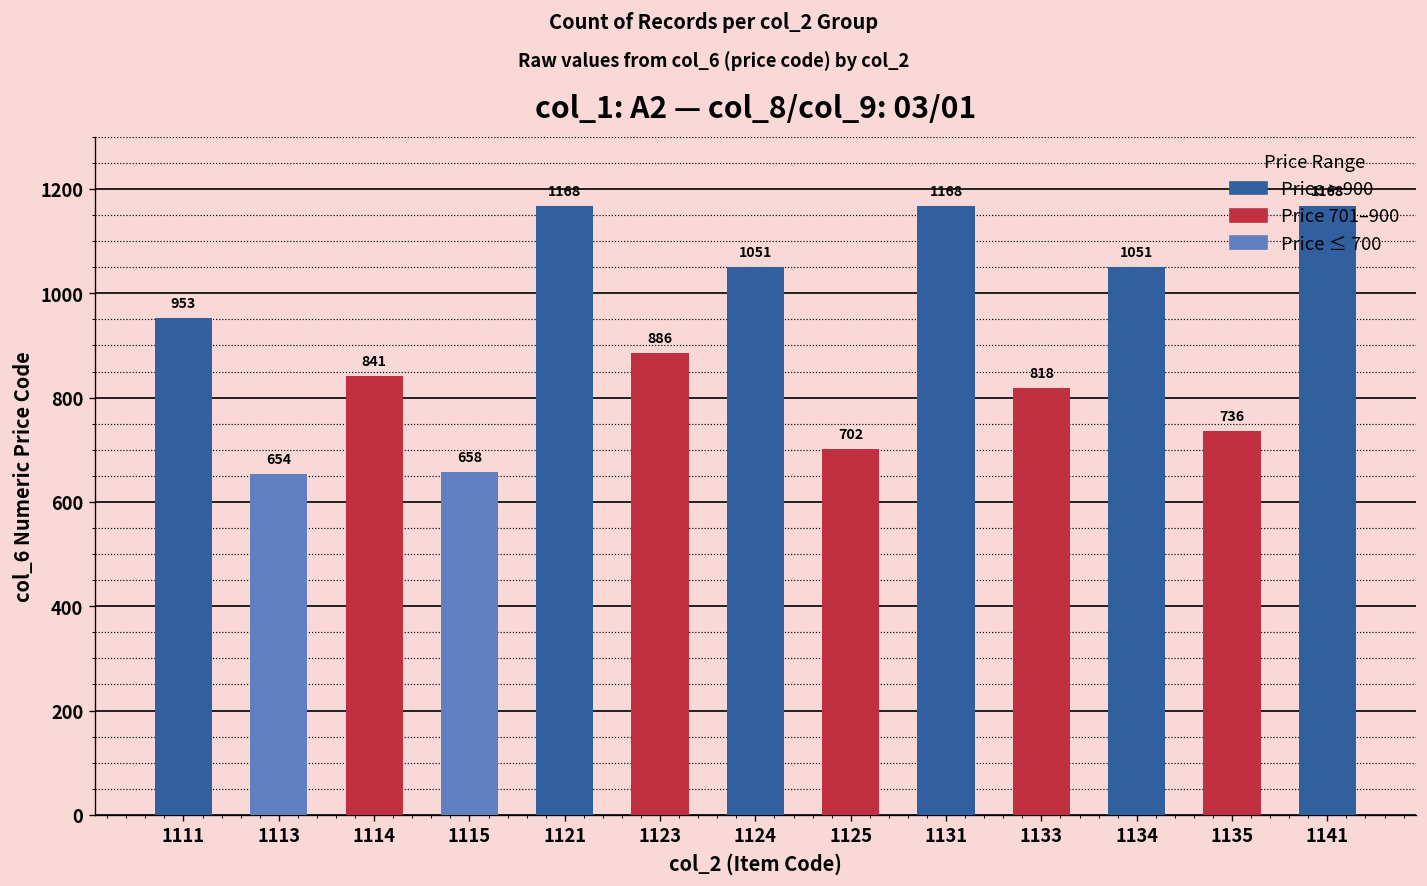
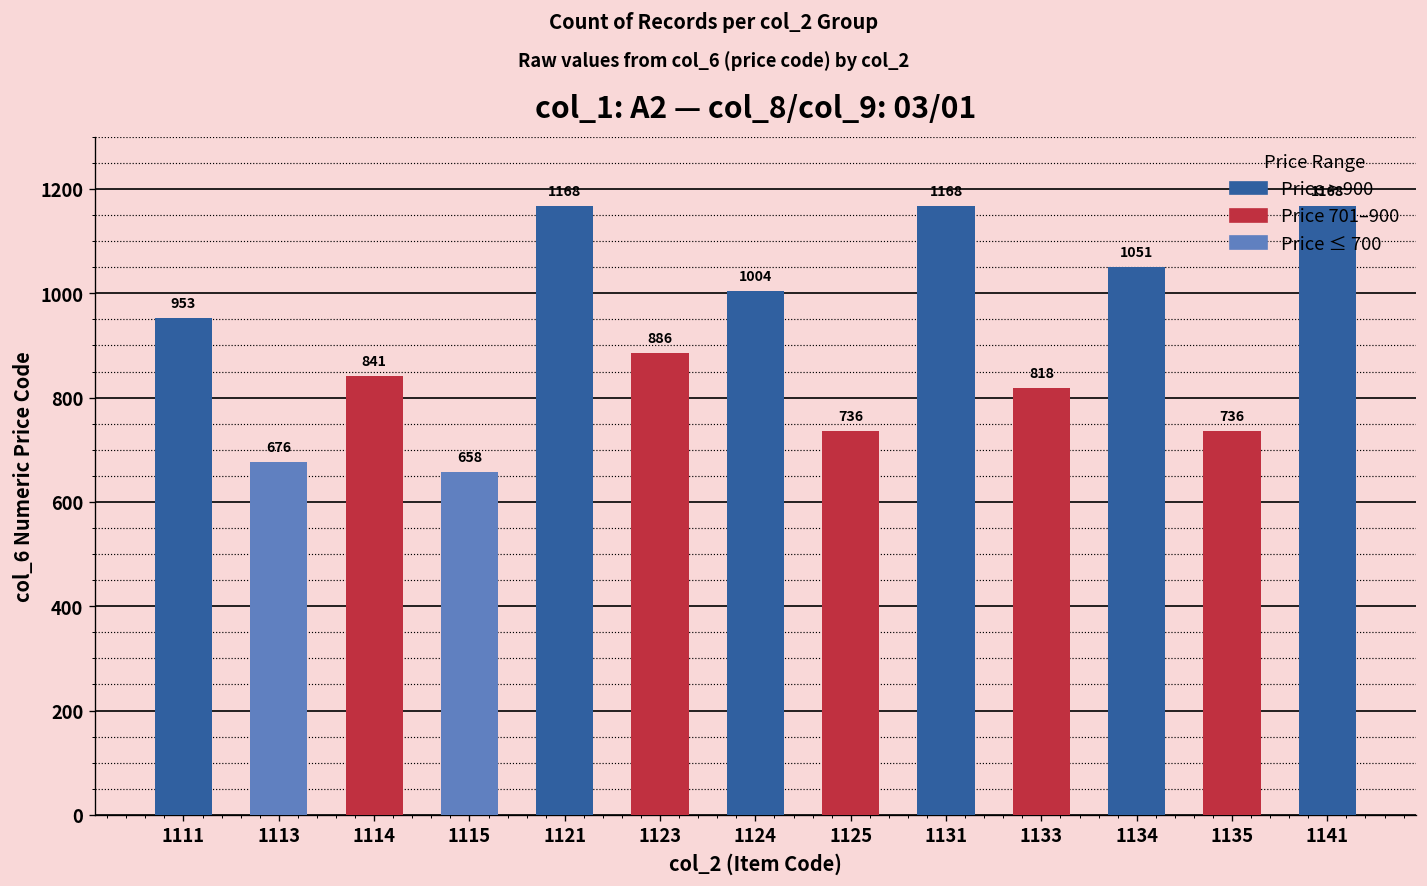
Price ≤ 700, 1113: 654 -> 676
Price > 900, 1124: 1051 -> 1004
Price 701–900, 1125: 702 -> 736
